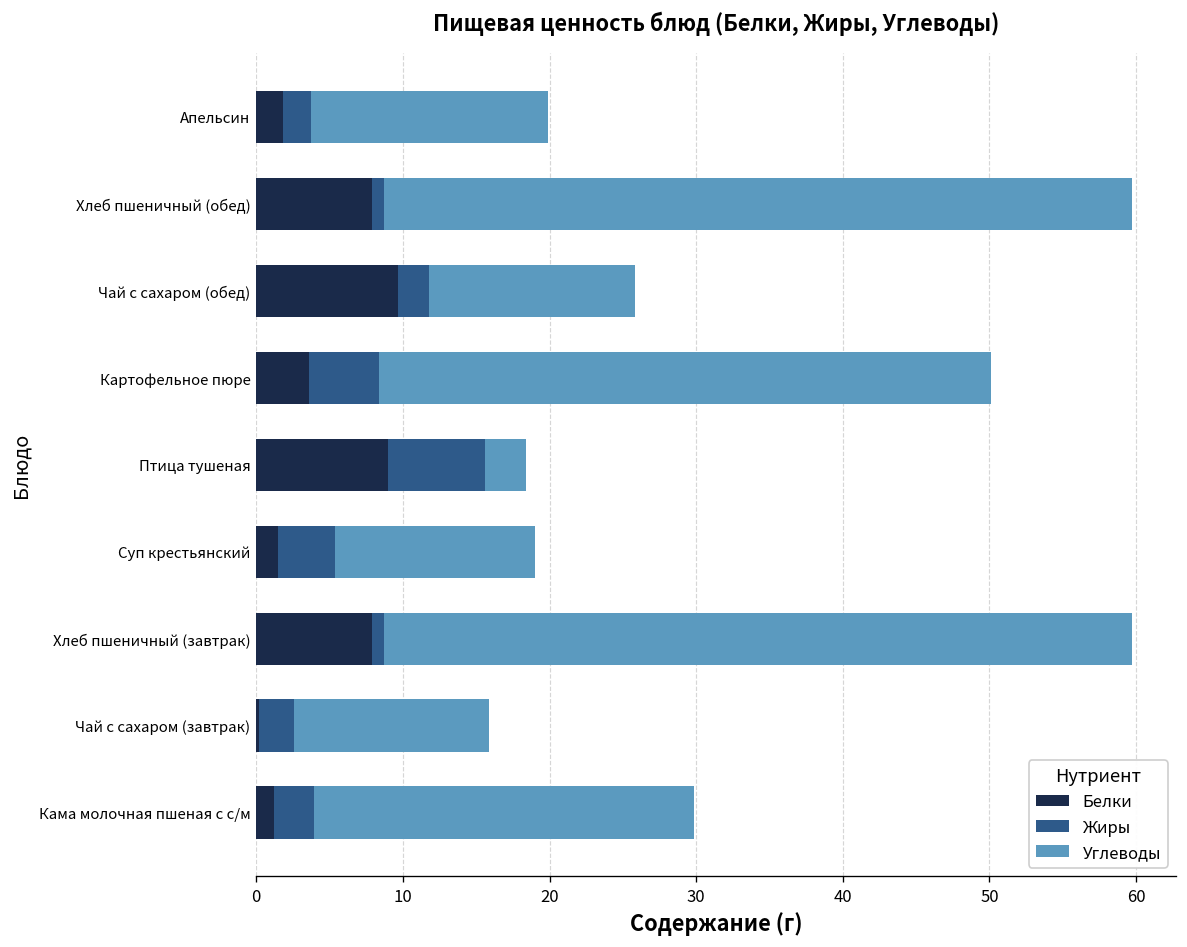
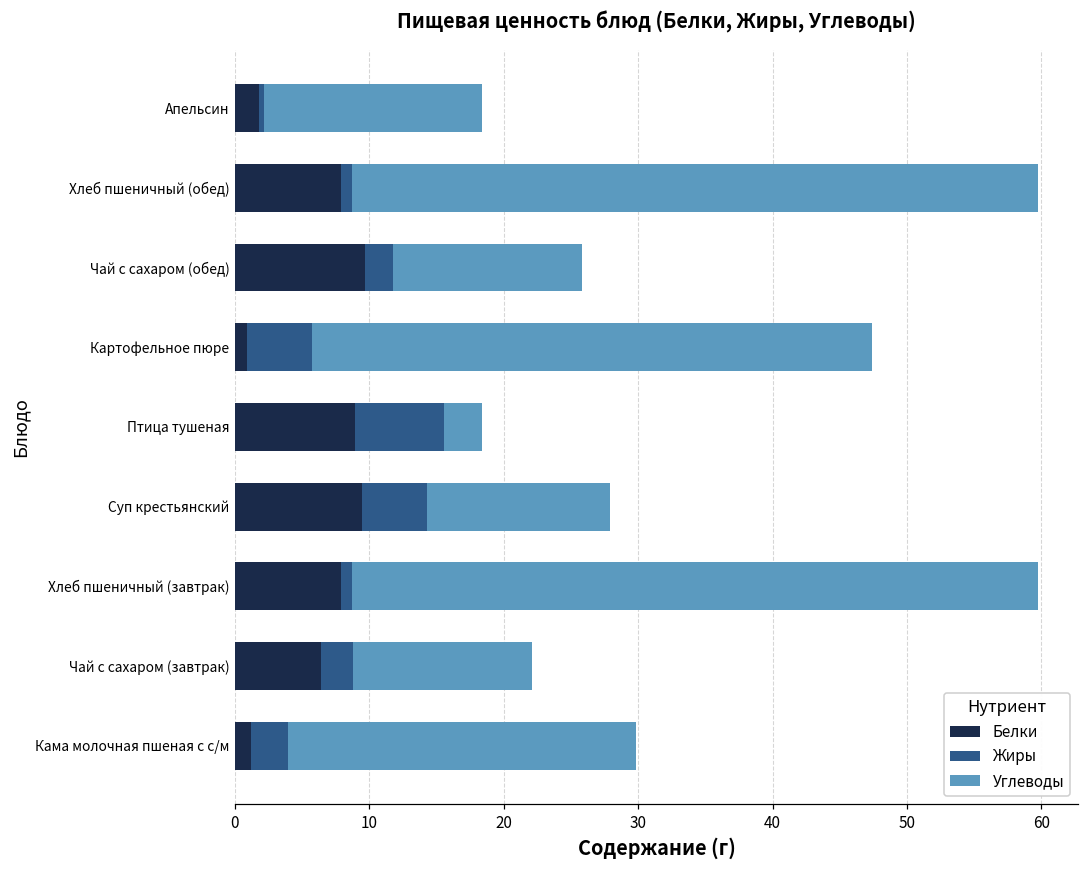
Жиры, Апельсин: 1.9 -> 0.4
Белки, Картофельное пюре: 3.6 -> 0.9
Белки, Суп крестьянский: 1.5 -> 9.5
Жиры, Суп крестьянский: 3.9 -> 4.8
Белки, Чай с сахаром (завтрак): 0.2 -> 6.4
